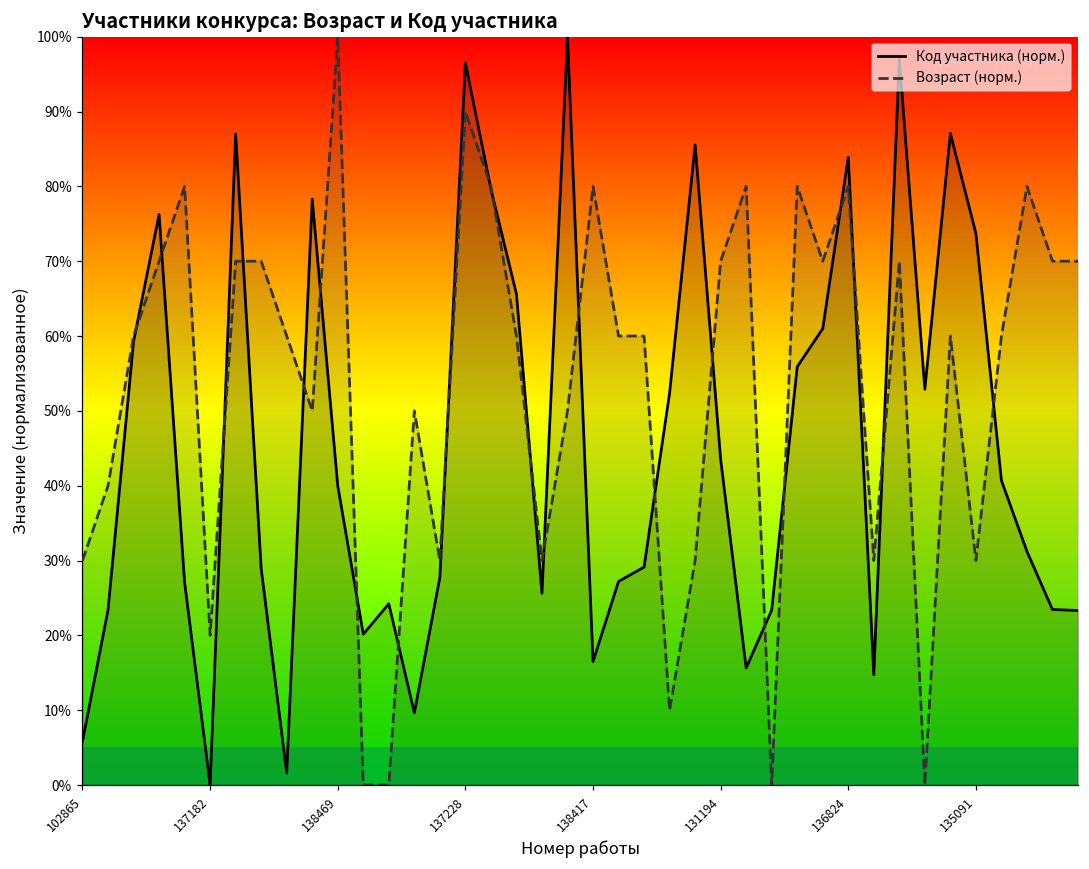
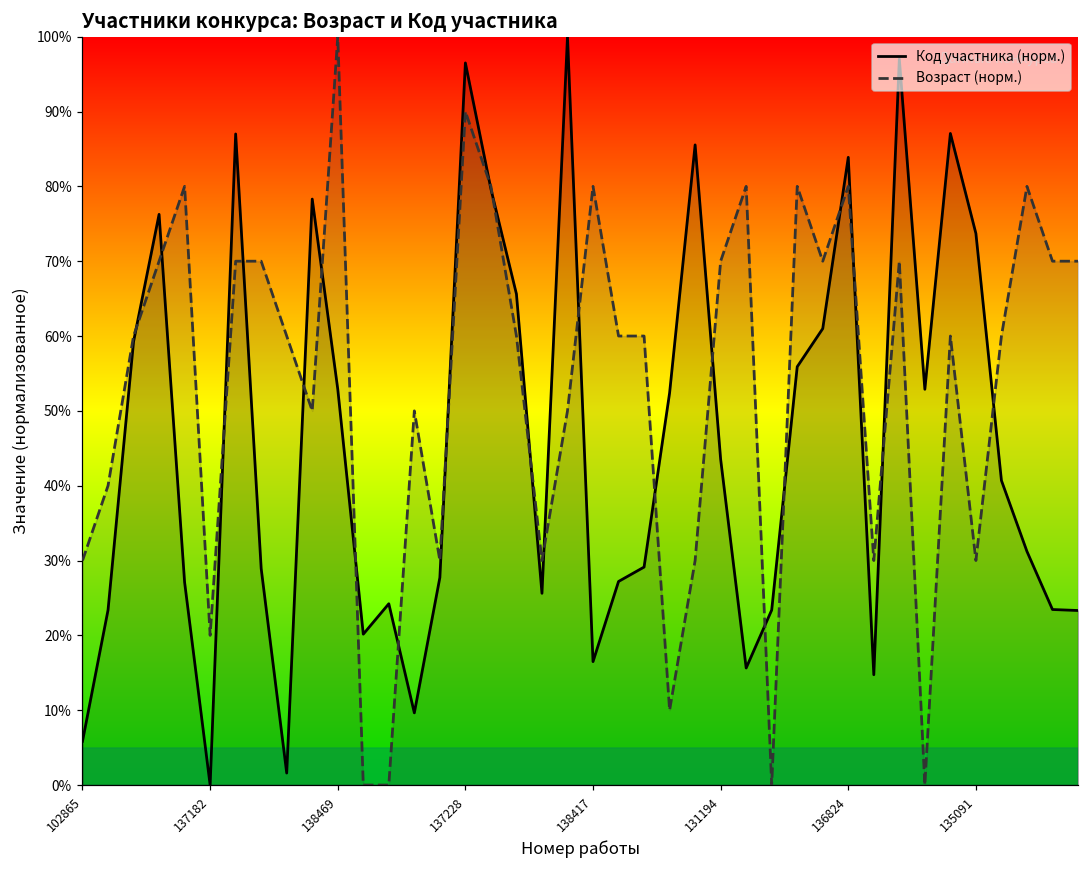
Код участника (норм.), 138469: 40% -> 53%
